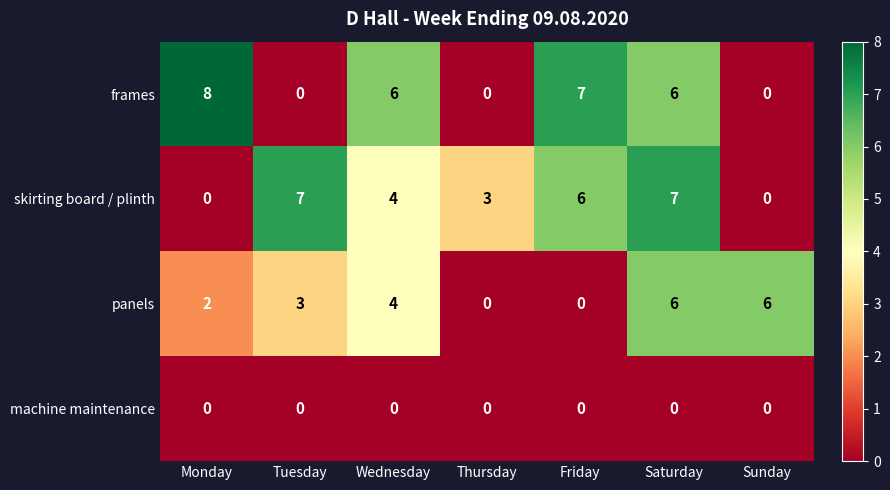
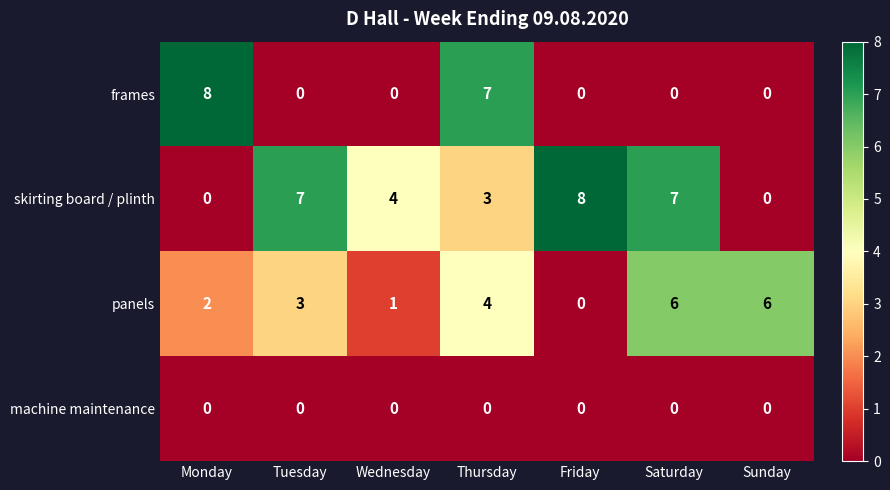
frames, Wednesday: 6 -> 0
frames, Thursday: 0 -> 7
frames, Friday: 7 -> 0
frames, Saturday: 6 -> 0
skirting board / plinth, Friday: 6 -> 8
panels, Wednesday: 4 -> 1
panels, Thursday: 0 -> 4
